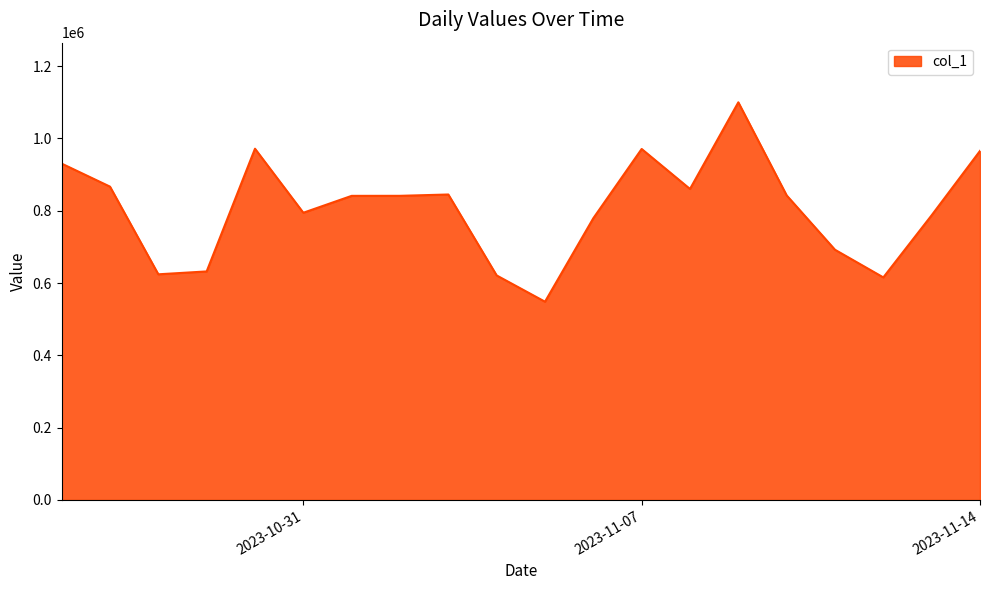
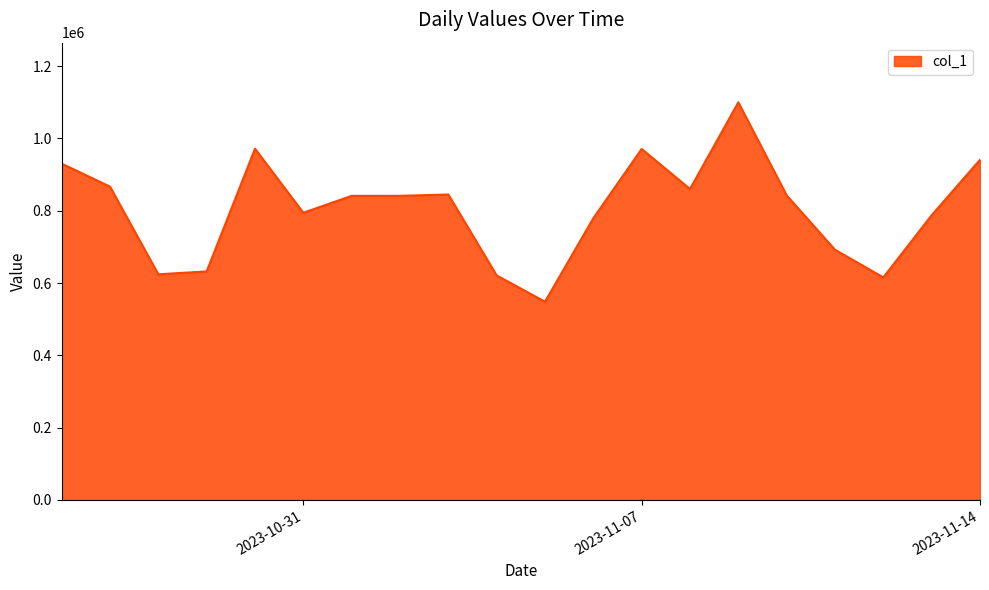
2023-11-14: 970000 -> 940000
